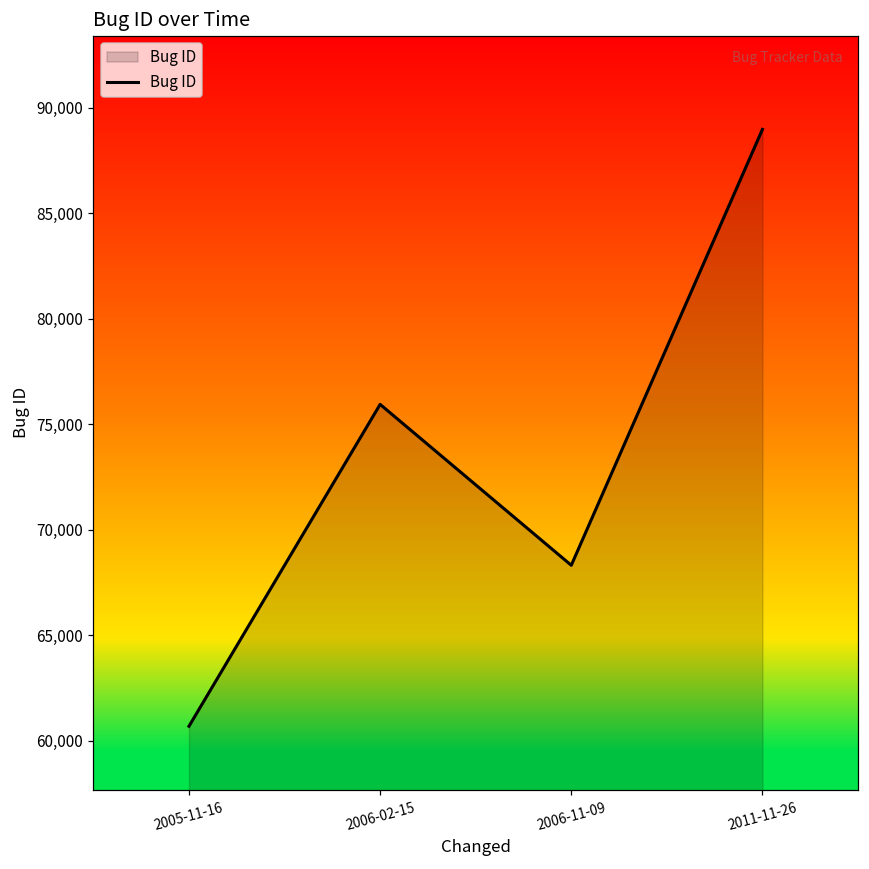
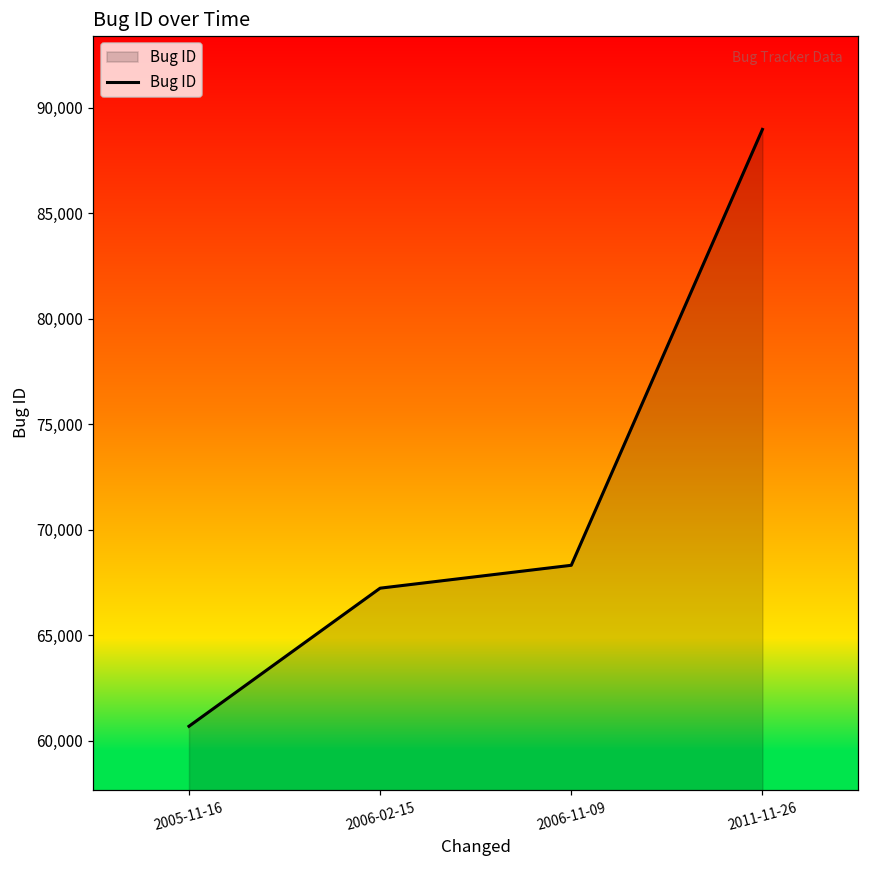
2006-02-15: 75,900 -> 67,200
